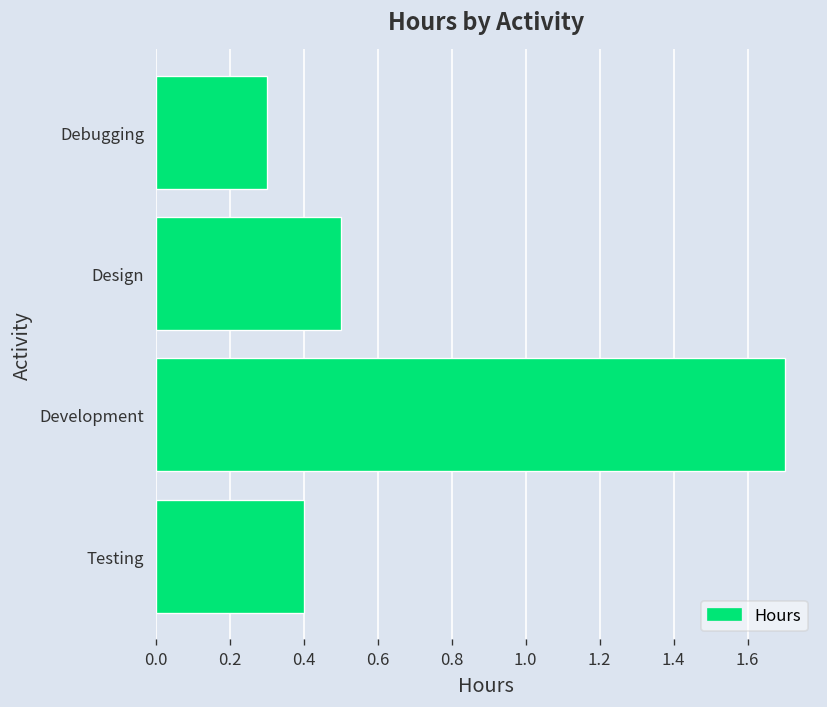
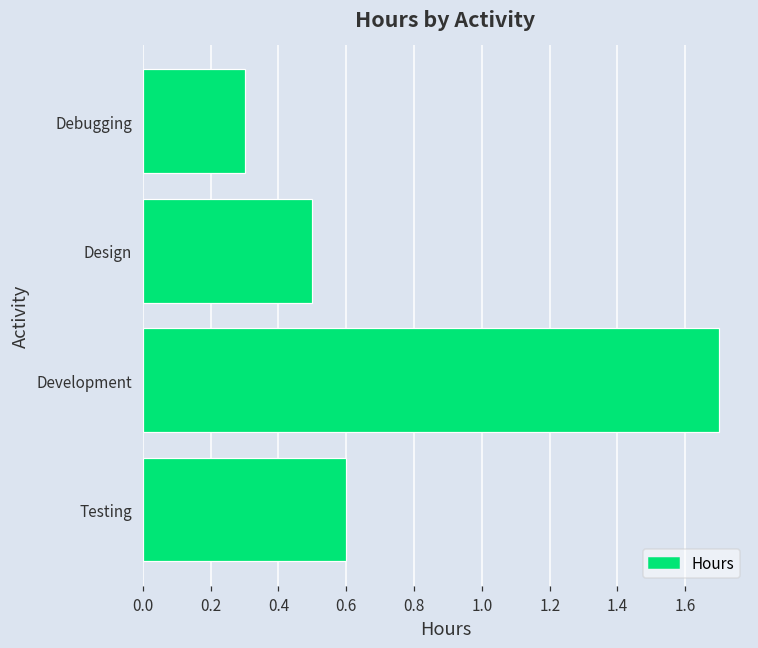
Testing: 0.4 -> 0.6
